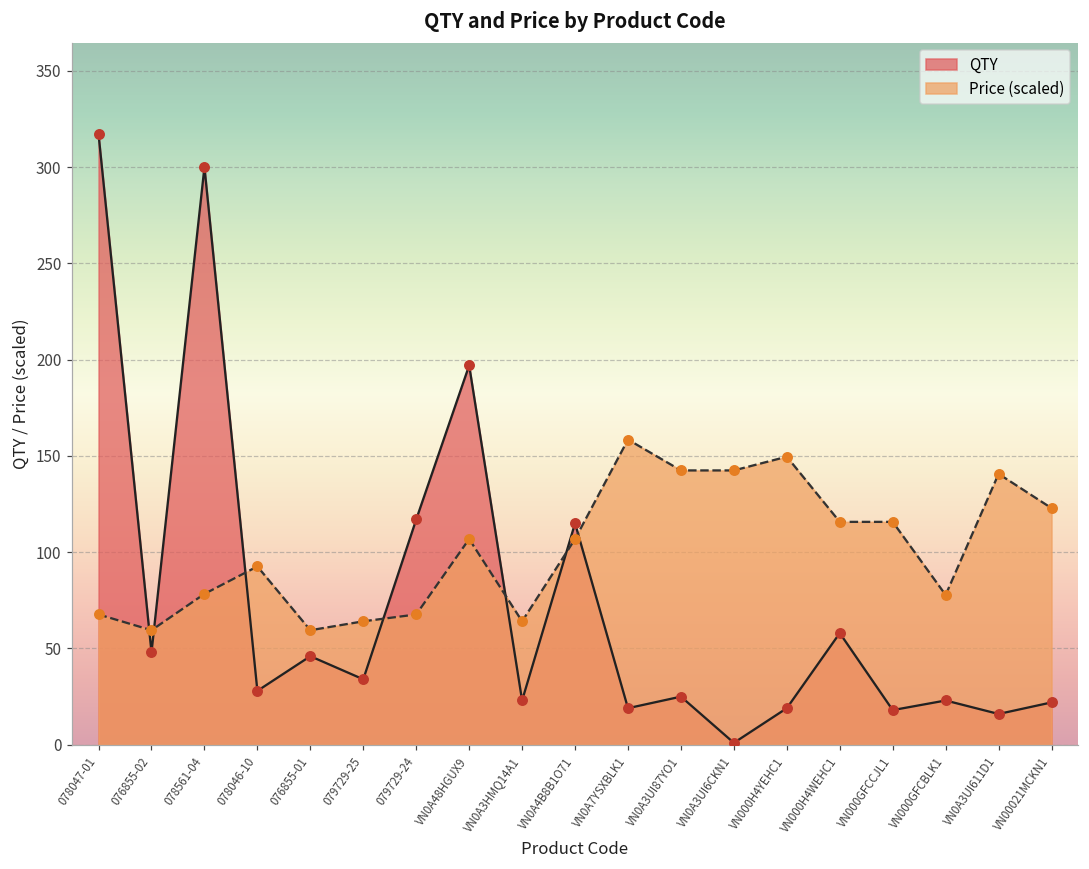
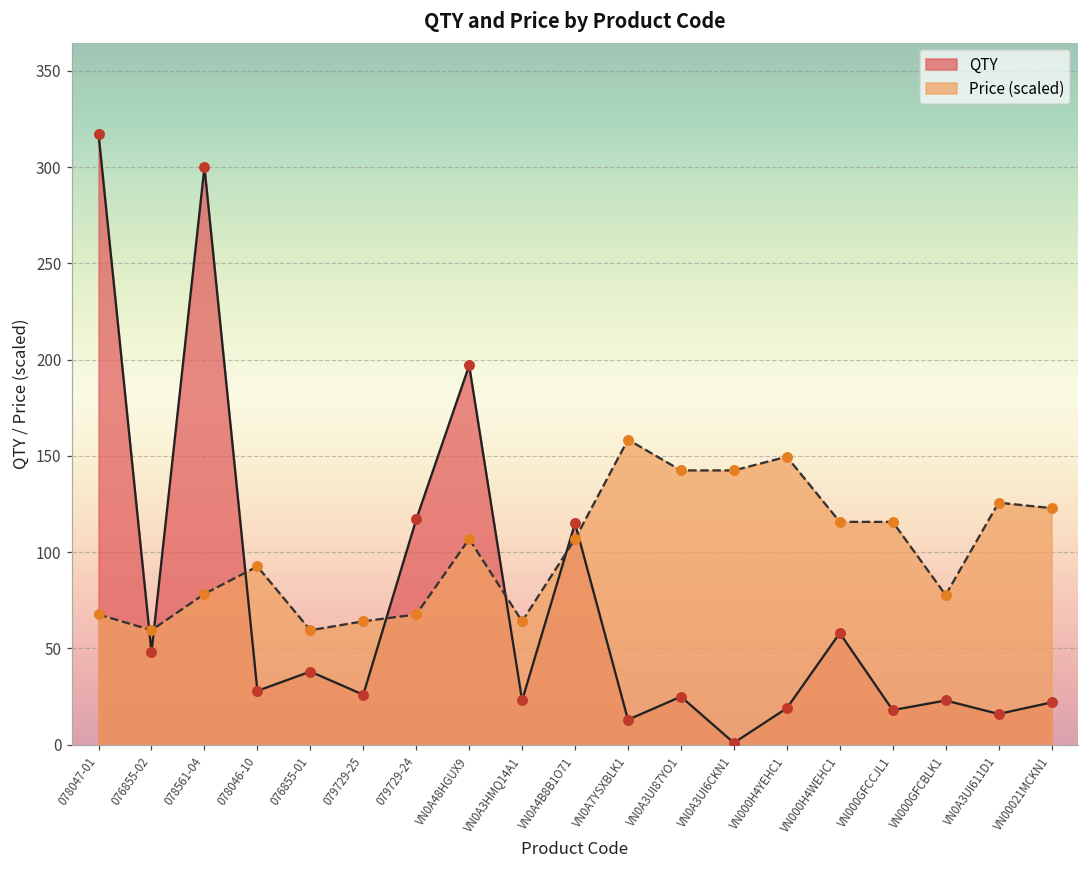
QTY, 076855-01: 46 -> 38
QTY, 079729-25: 34 -> 26
QTY, VN0A7YSXBLK1: 19 -> 13
Price (scaled), VN0A3UI611D1: 141 -> 126
